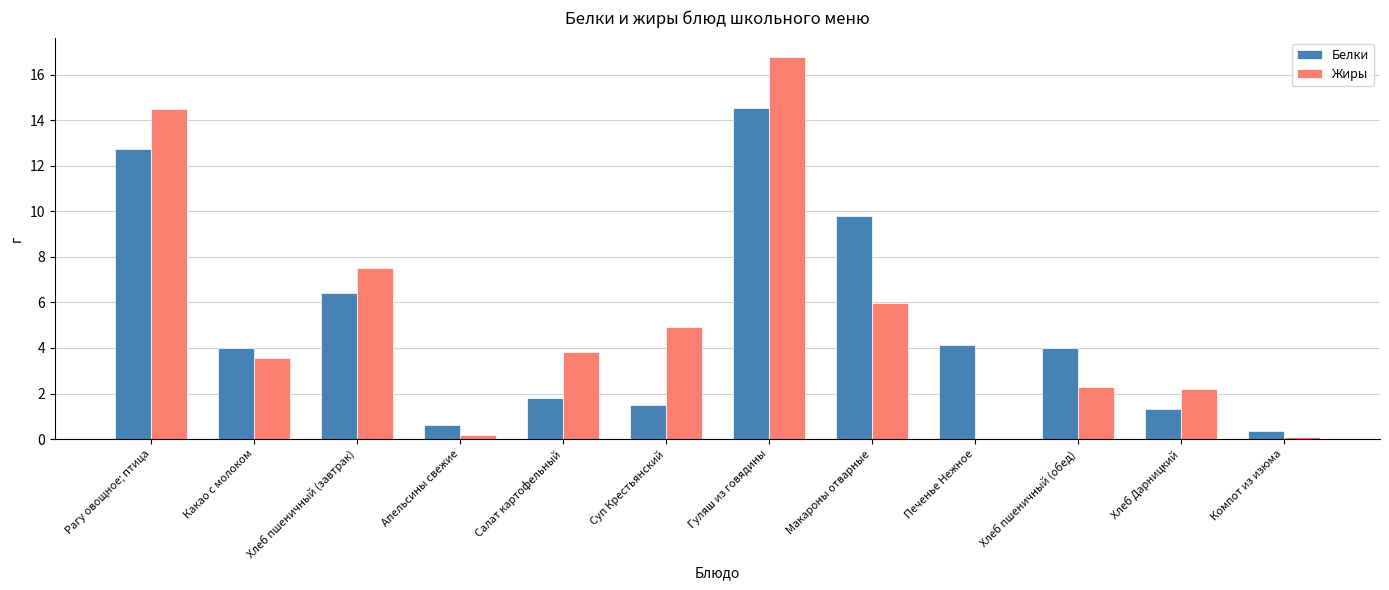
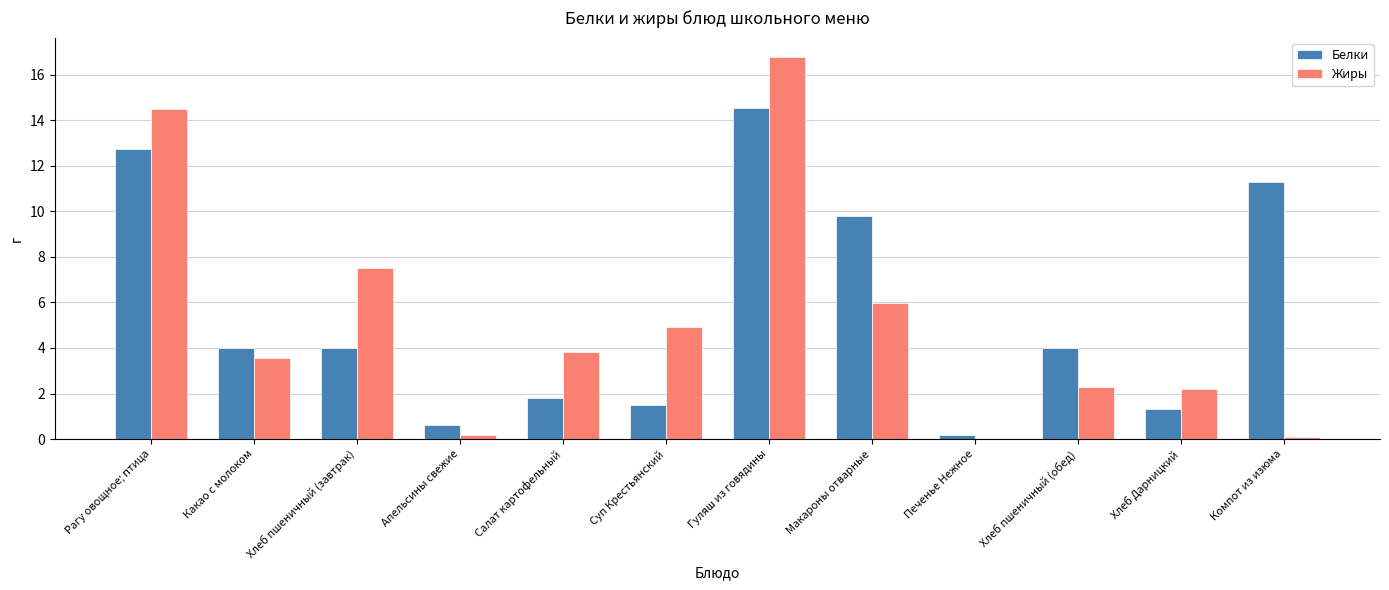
Белки, Хлеб пшеничный (завтрак): 6.4 -> 4.0
Белки, Печенье Нежное: 4.1 -> 0.2
Белки, Компот из изюма: 0.3 -> 11.3
